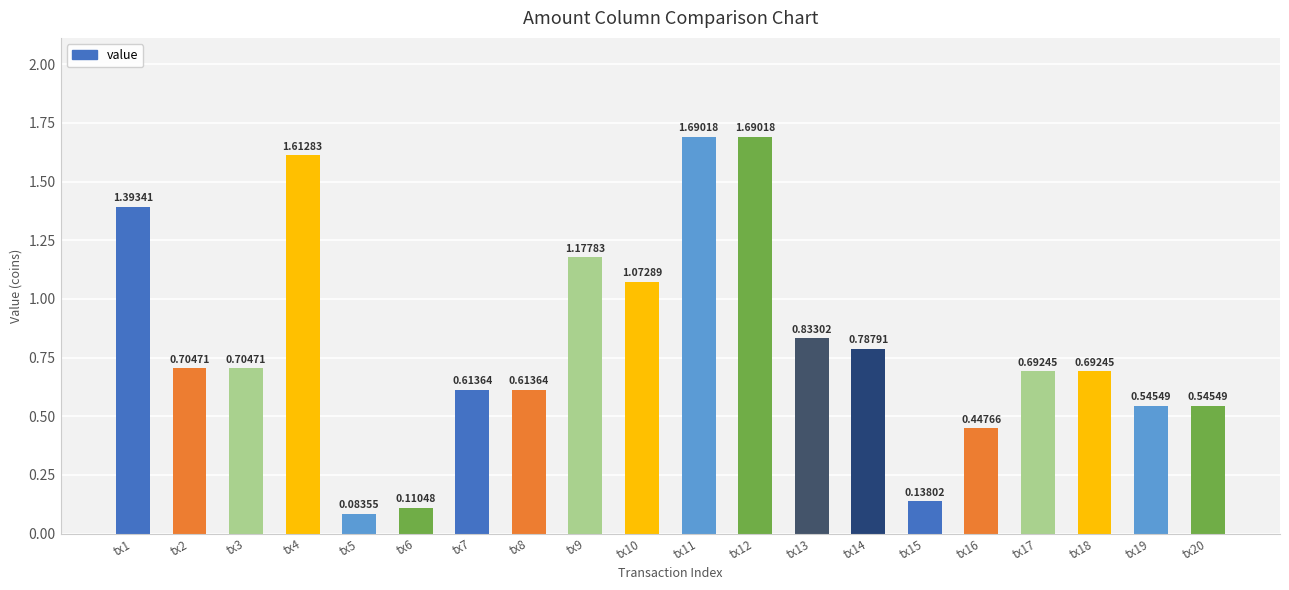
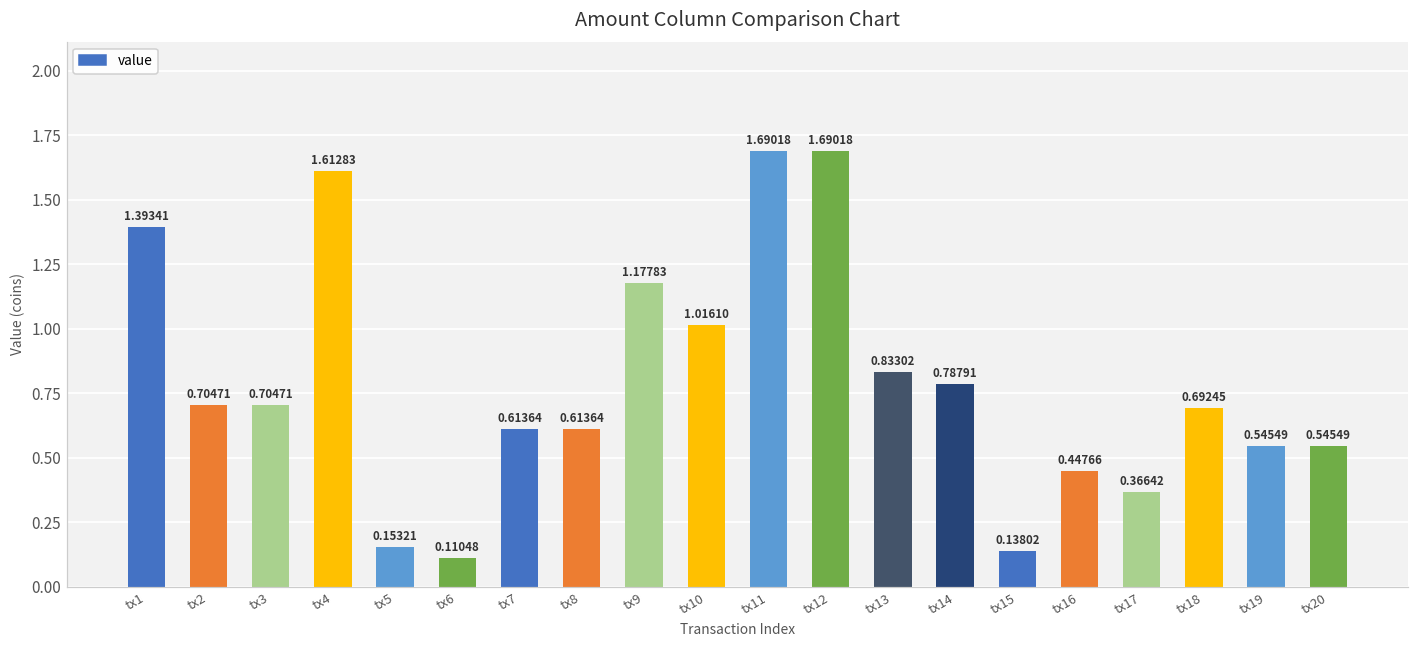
tx5: 0.08355 -> 0.15321
tx10: 1.07289 -> 1.01610
tx17: 0.69245 -> 0.36642
